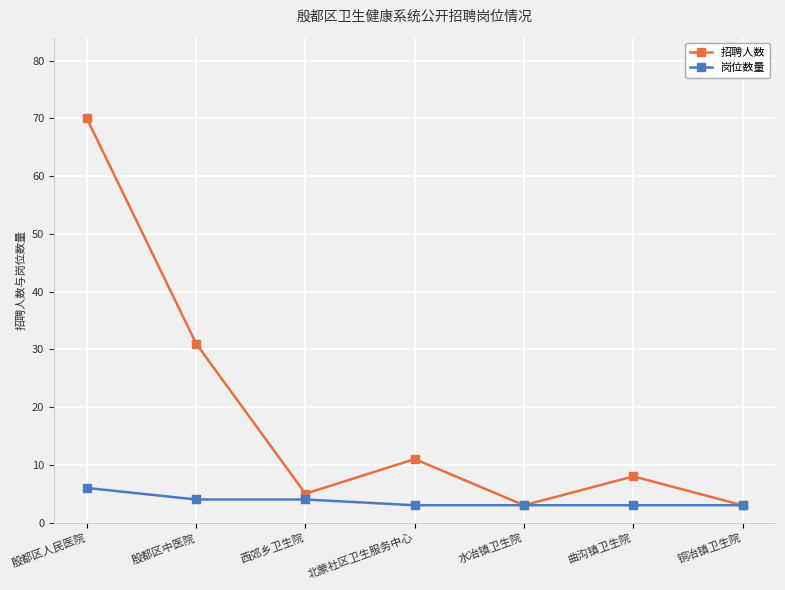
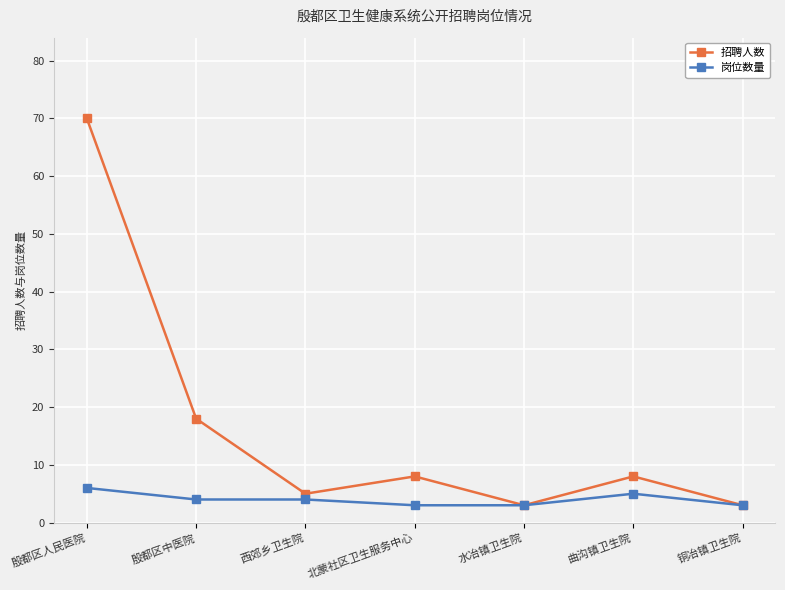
招聘人数, 殷都区中医院: 31 -> 18
招聘人数, 北蒙社区卫生服务中心: 11 -> 8
岗位数量, 曲沟镇卫生院: 3 -> 5
